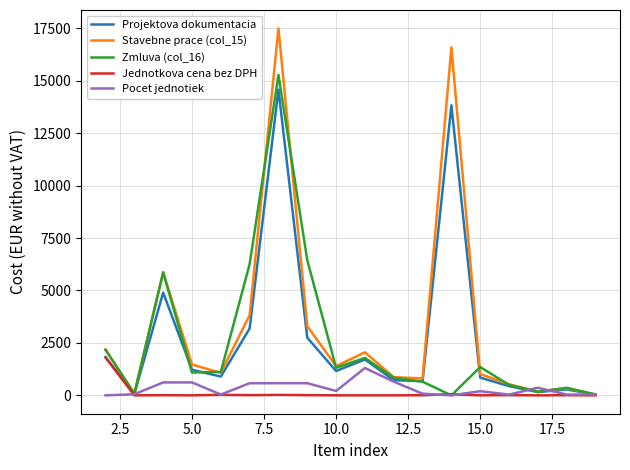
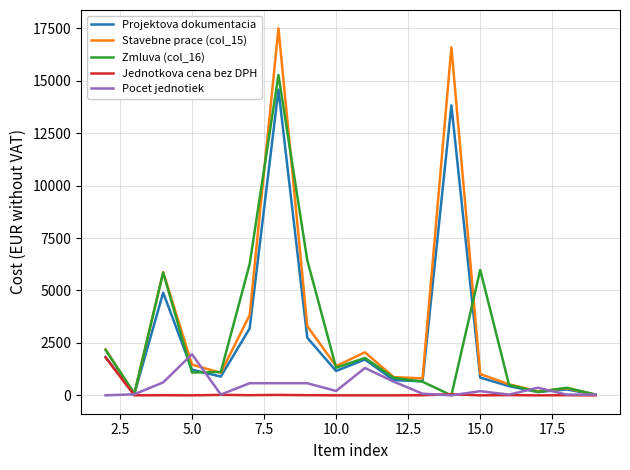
Pocet jednotiek, 5.0: 600 -> 2000
Zmluva (col_16), 15.0: 1300 -> 6000
